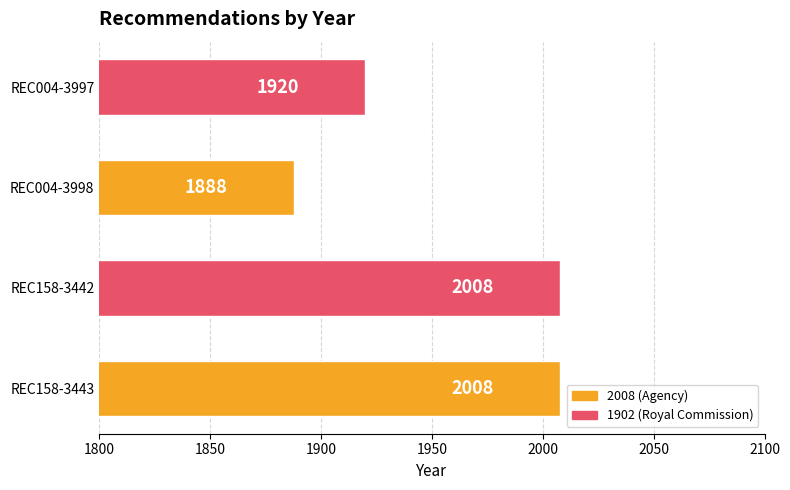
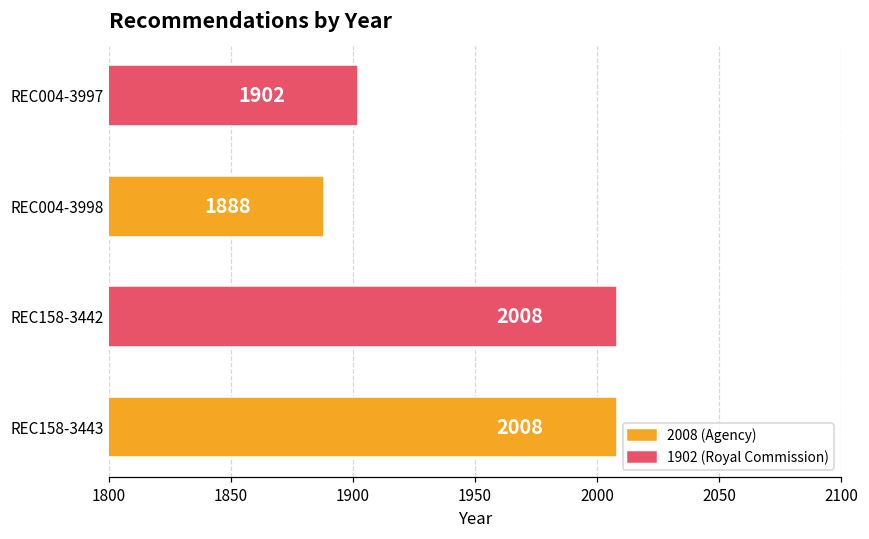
REC004-3997: 1920 -> 1902
